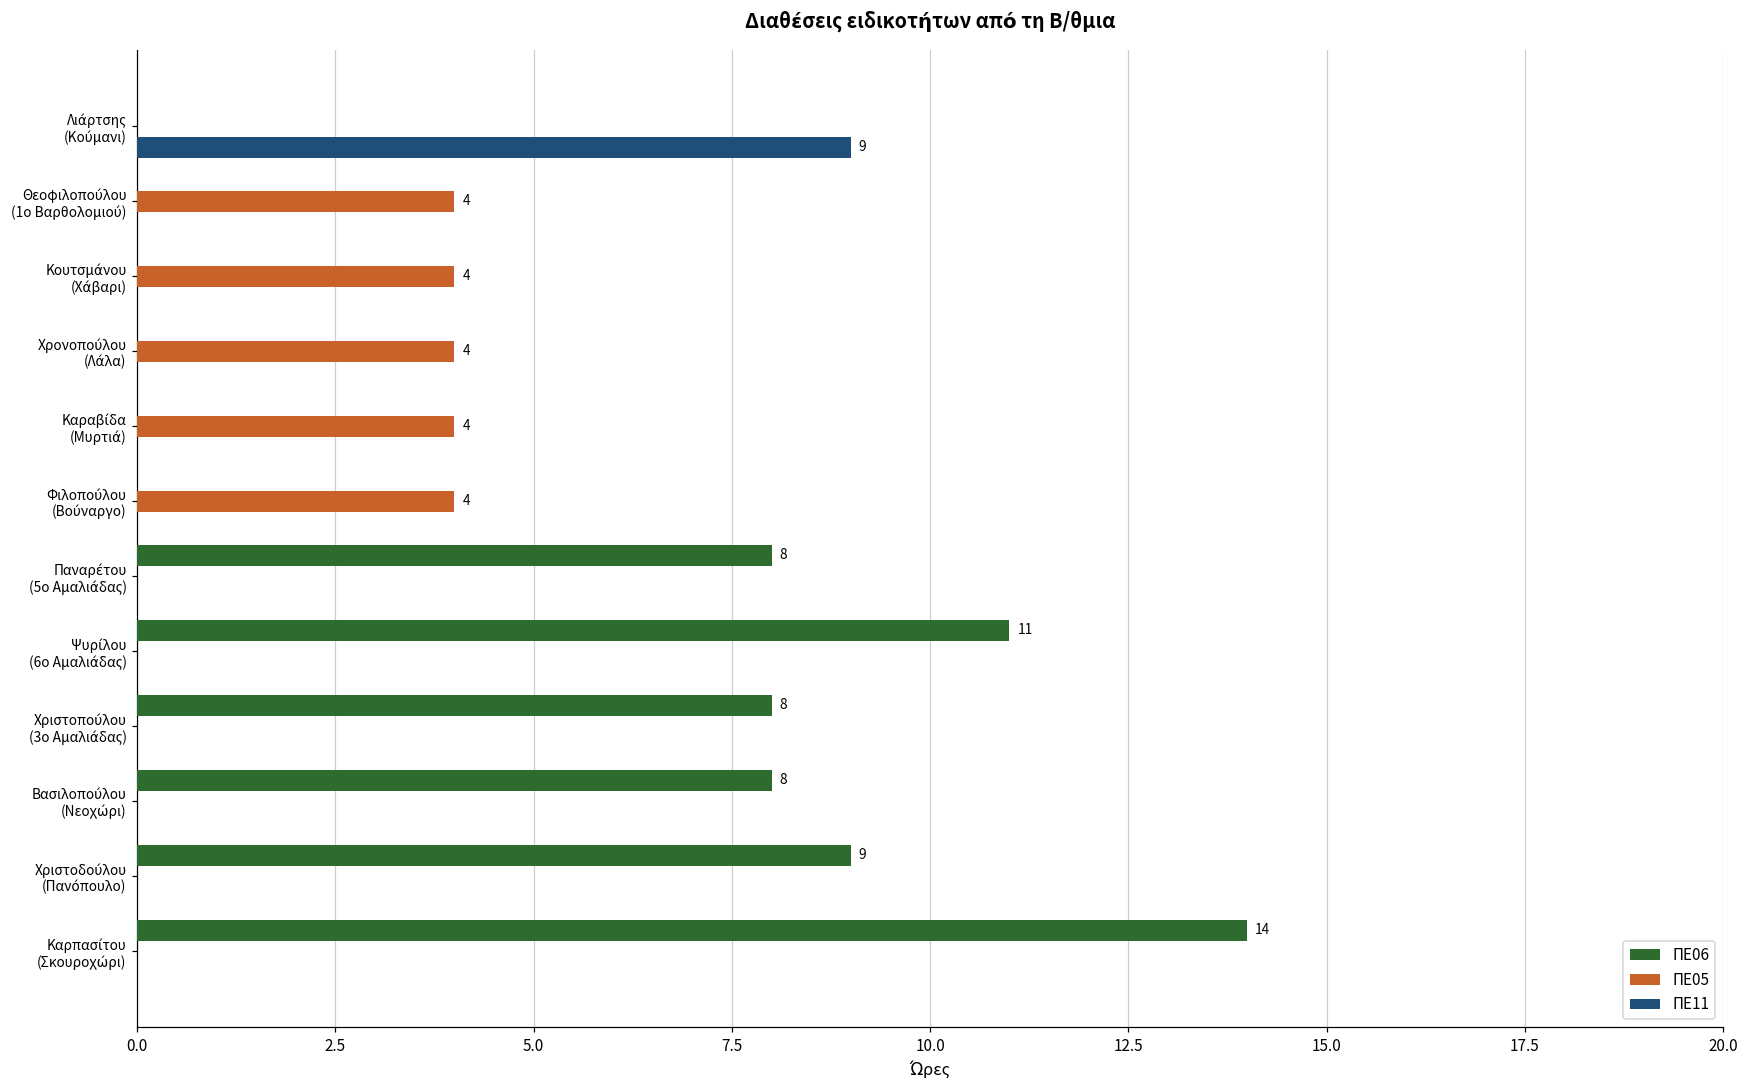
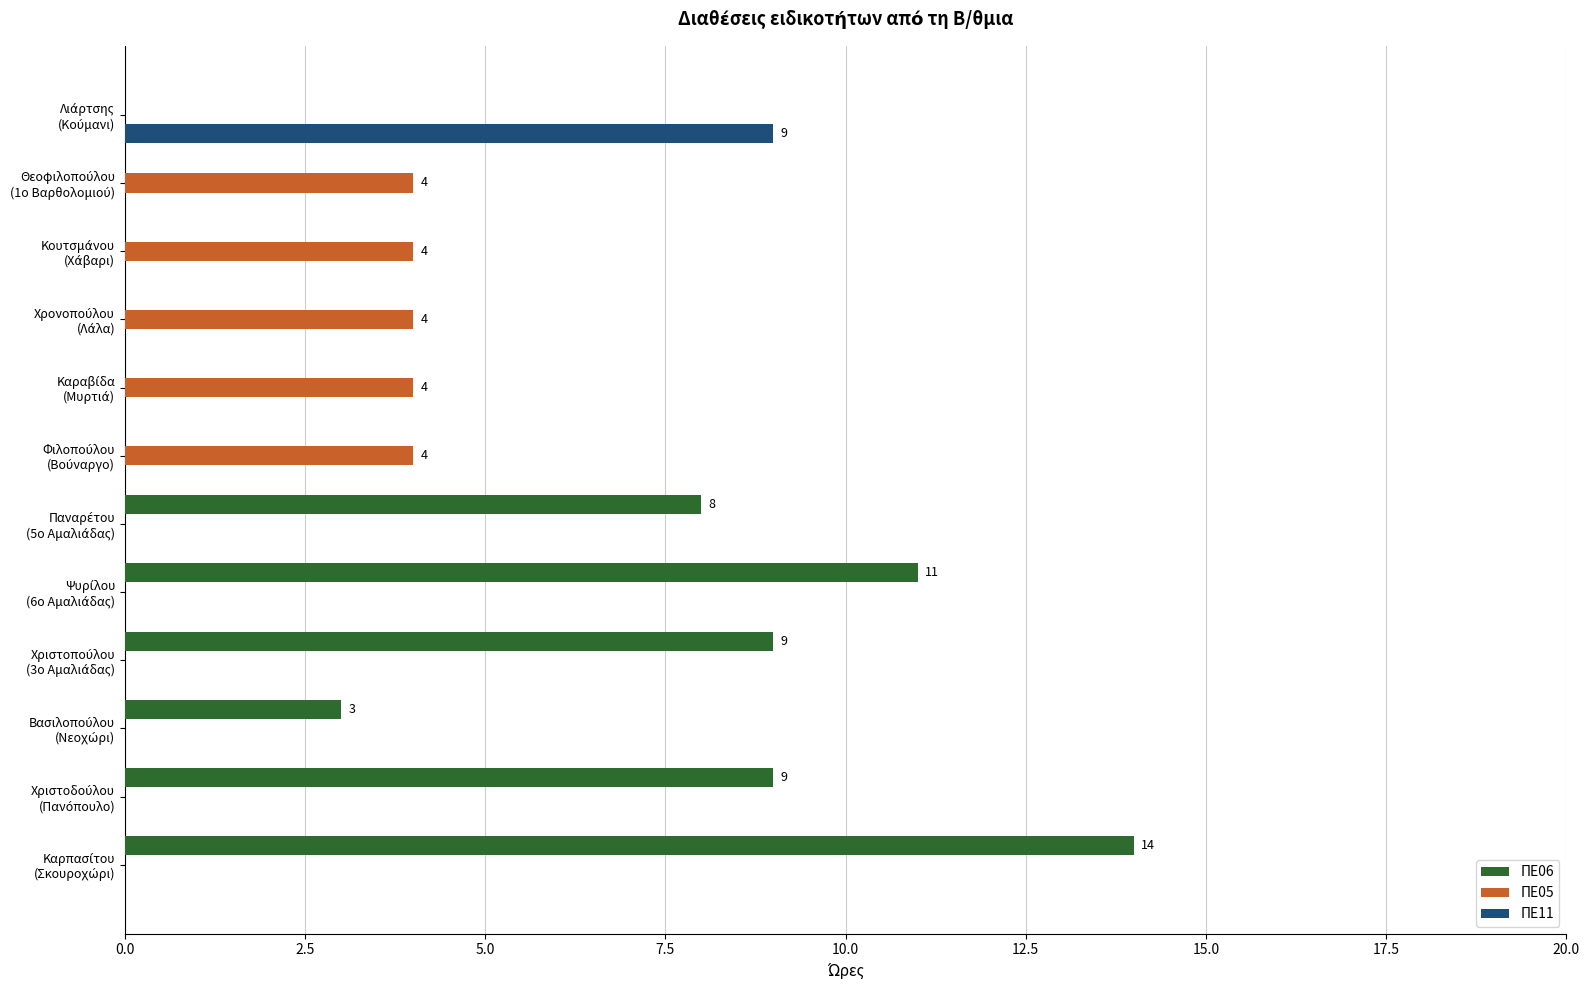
ΠΕ06, Χριστοπούλου (3ο Αμαλιάδας): 8 -> 9
ΠΕ06, Βασιλοπούλου (Νεοχώρι): 8 -> 3
